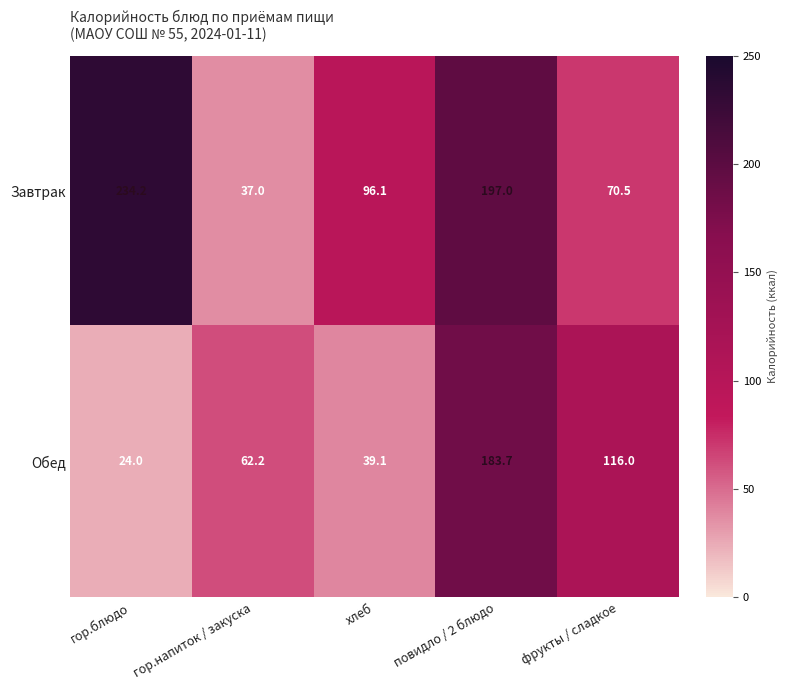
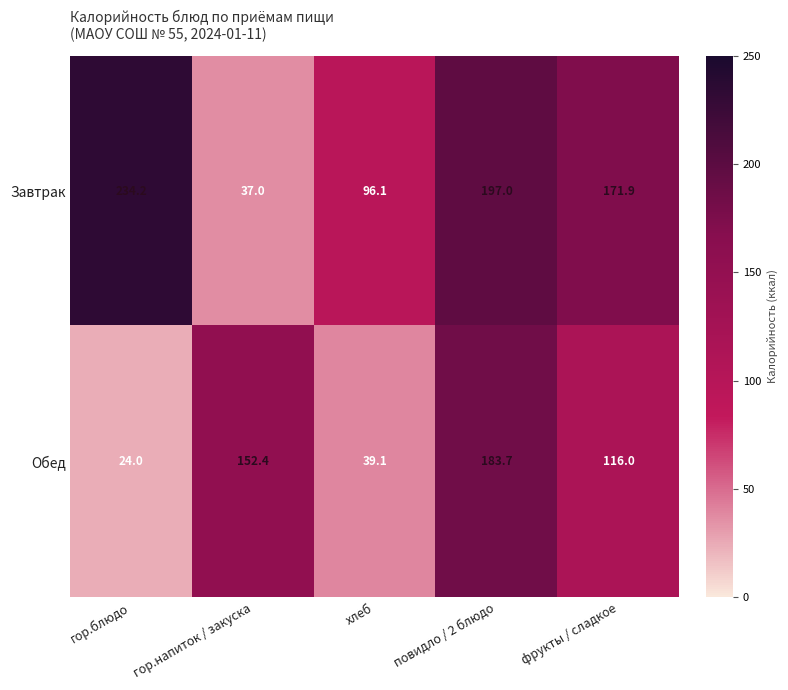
Завтрак, фрукты / сладкое: 70.5 -> 171.9
Обед, гор.напиток / закуска: 62.2 -> 152.4
